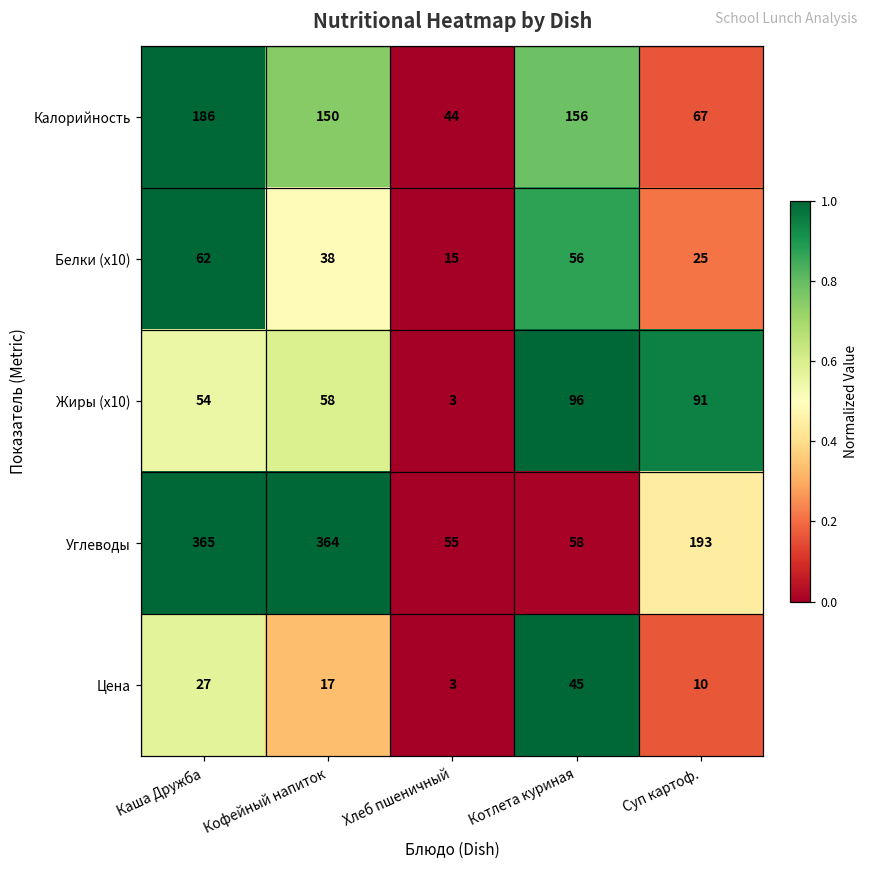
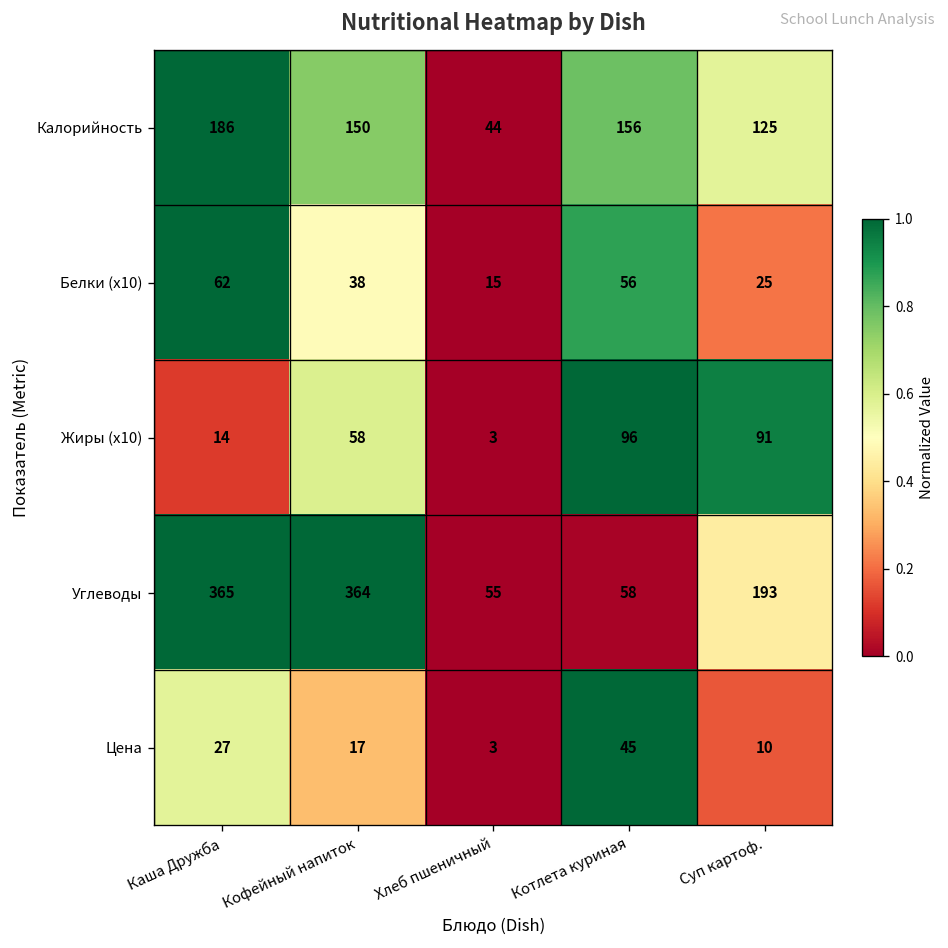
Калорийность, Суп картоф.: 67 -> 125
Жиры (x10), Каша Дружба: 54 -> 14
